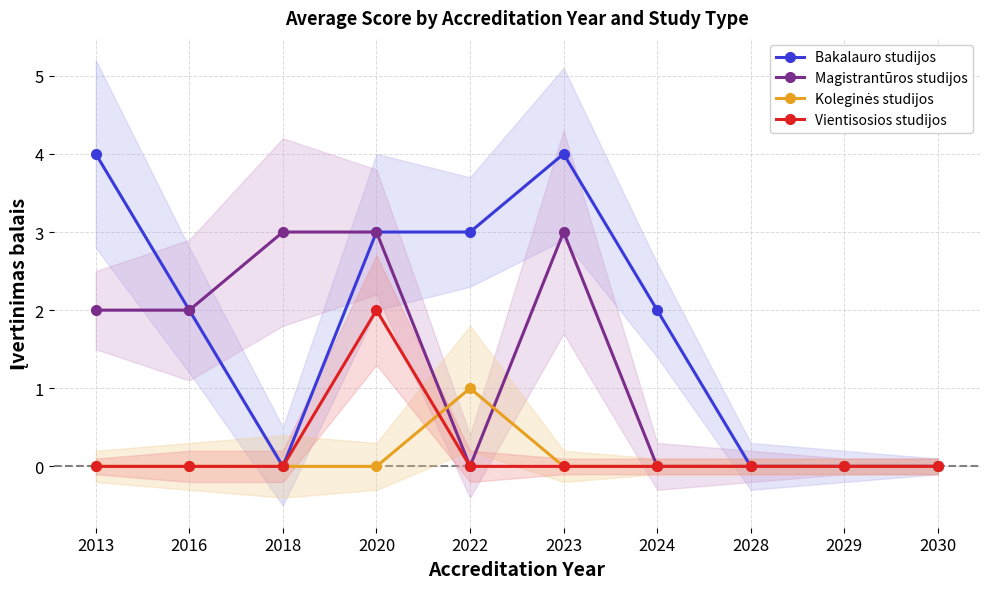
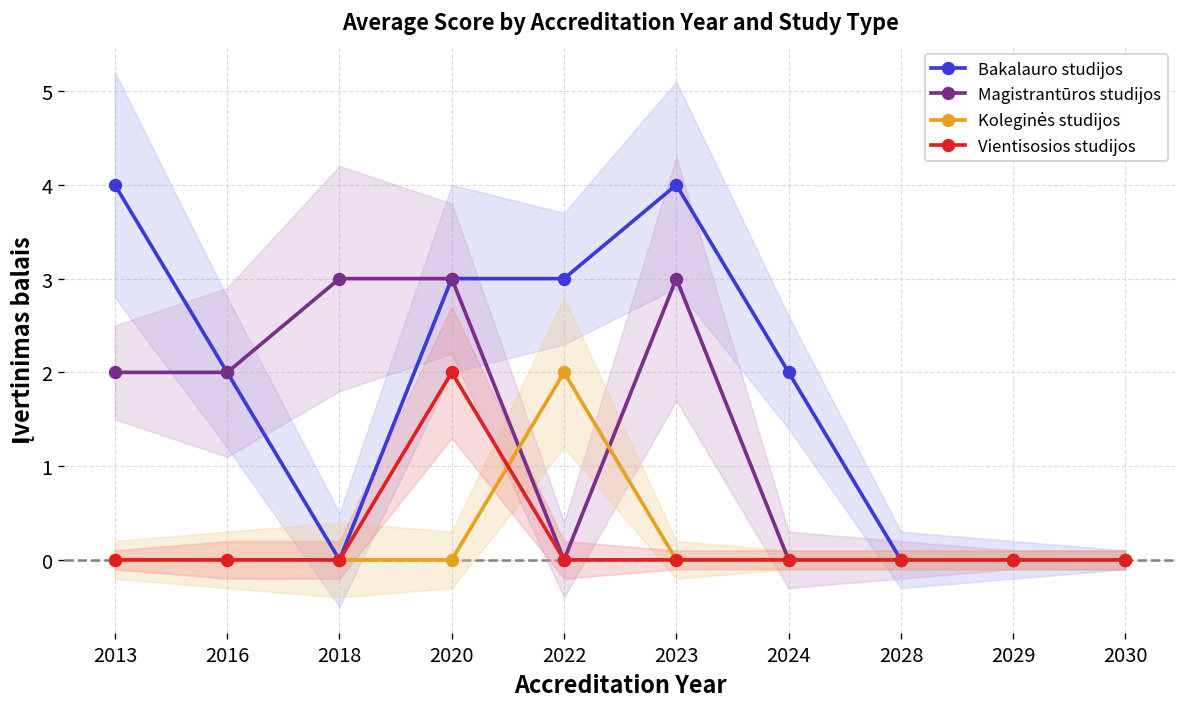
Koleginės studijos, 2022: 1 -> 2
